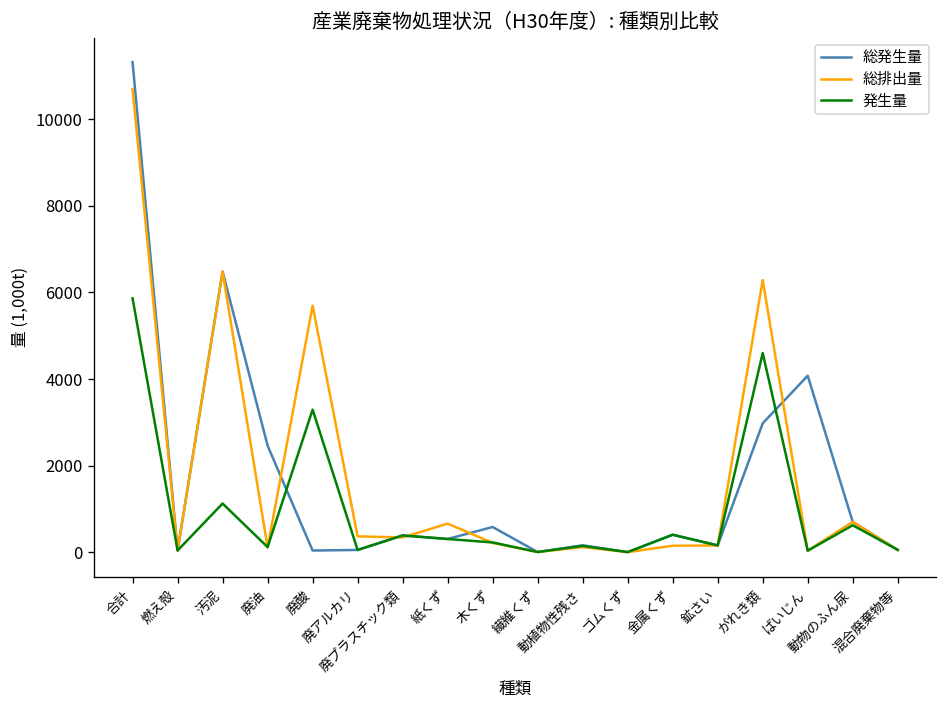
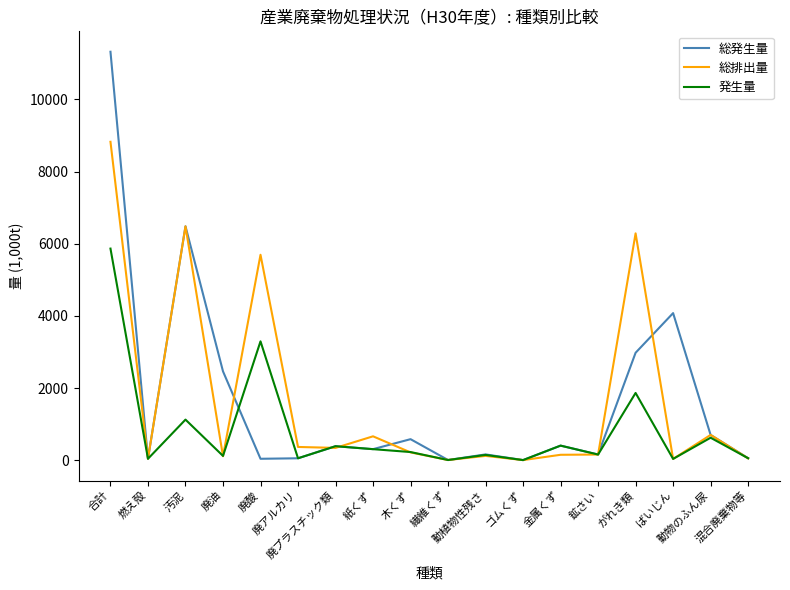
総排出量, 合計: 10700 -> 8800
発生量, がれき類: 4600 -> 1900
